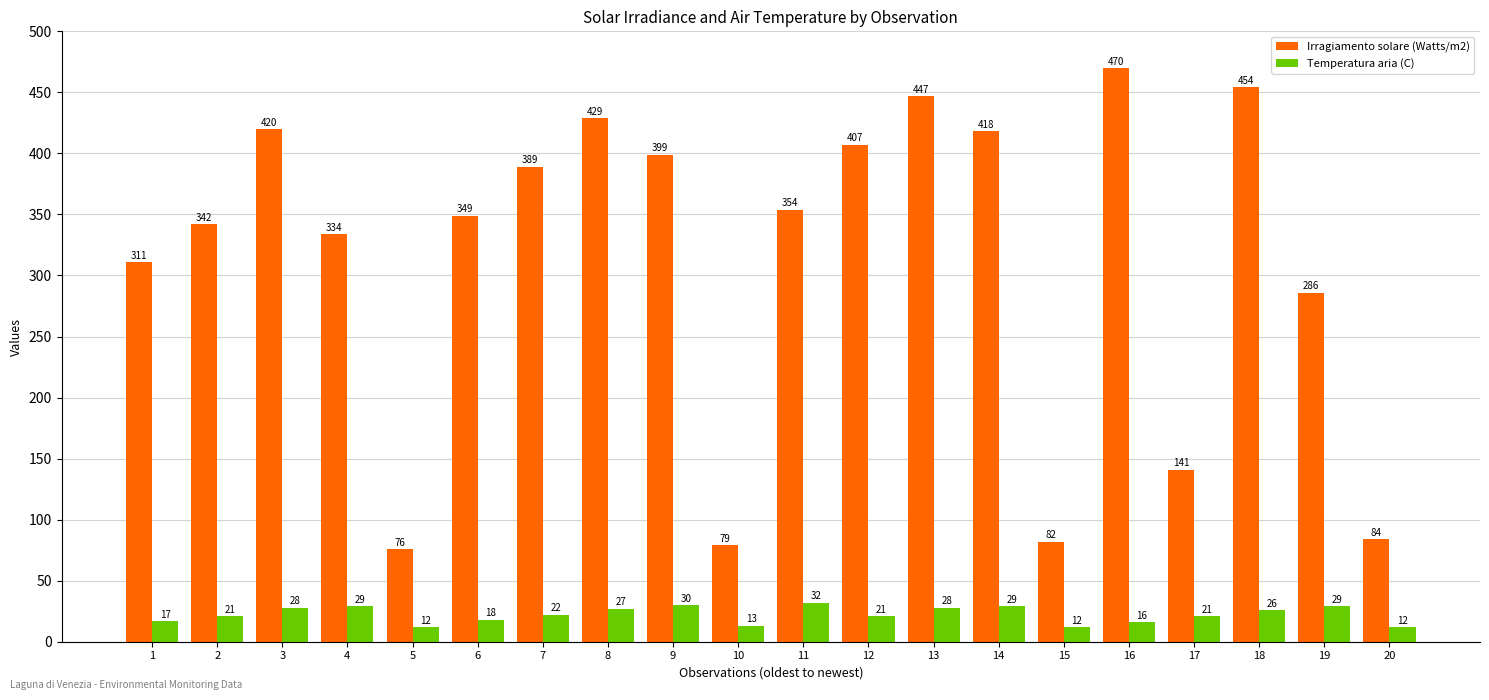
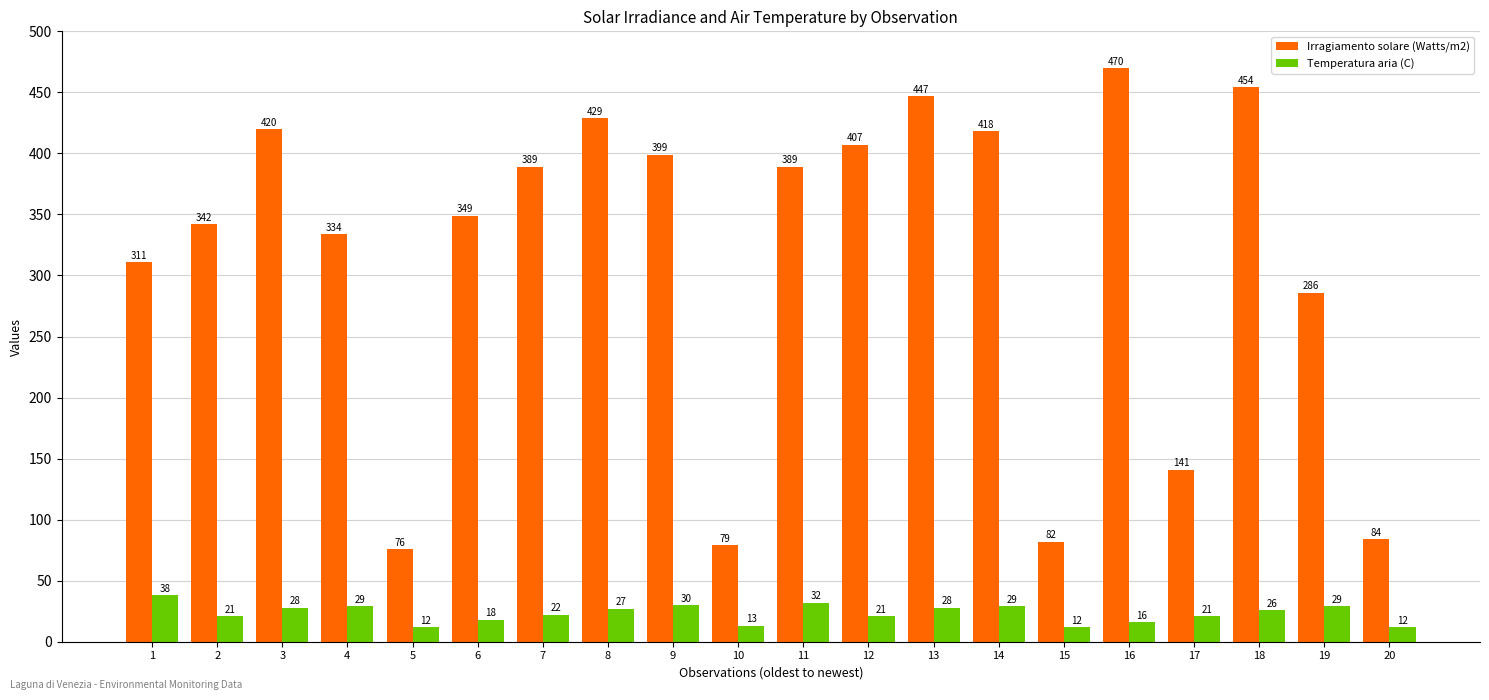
Temperatura aria (C), 1: 17 -> 38
Irragiamento solare (Watts/m2), 11: 354 -> 389
